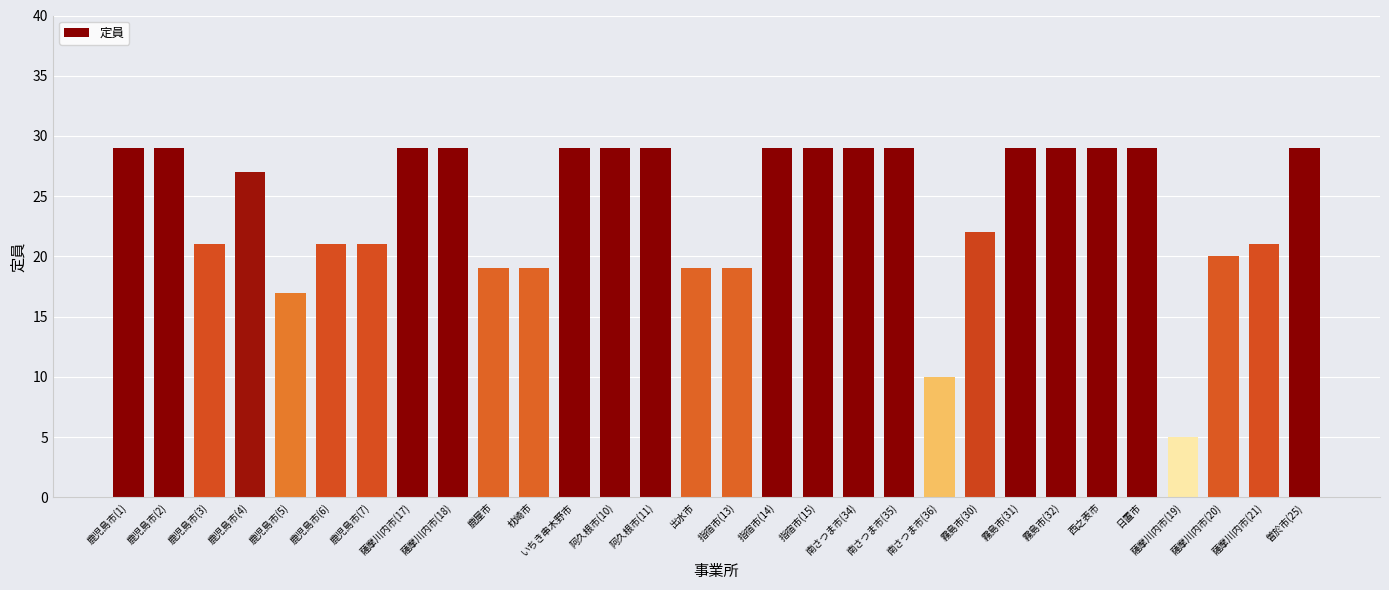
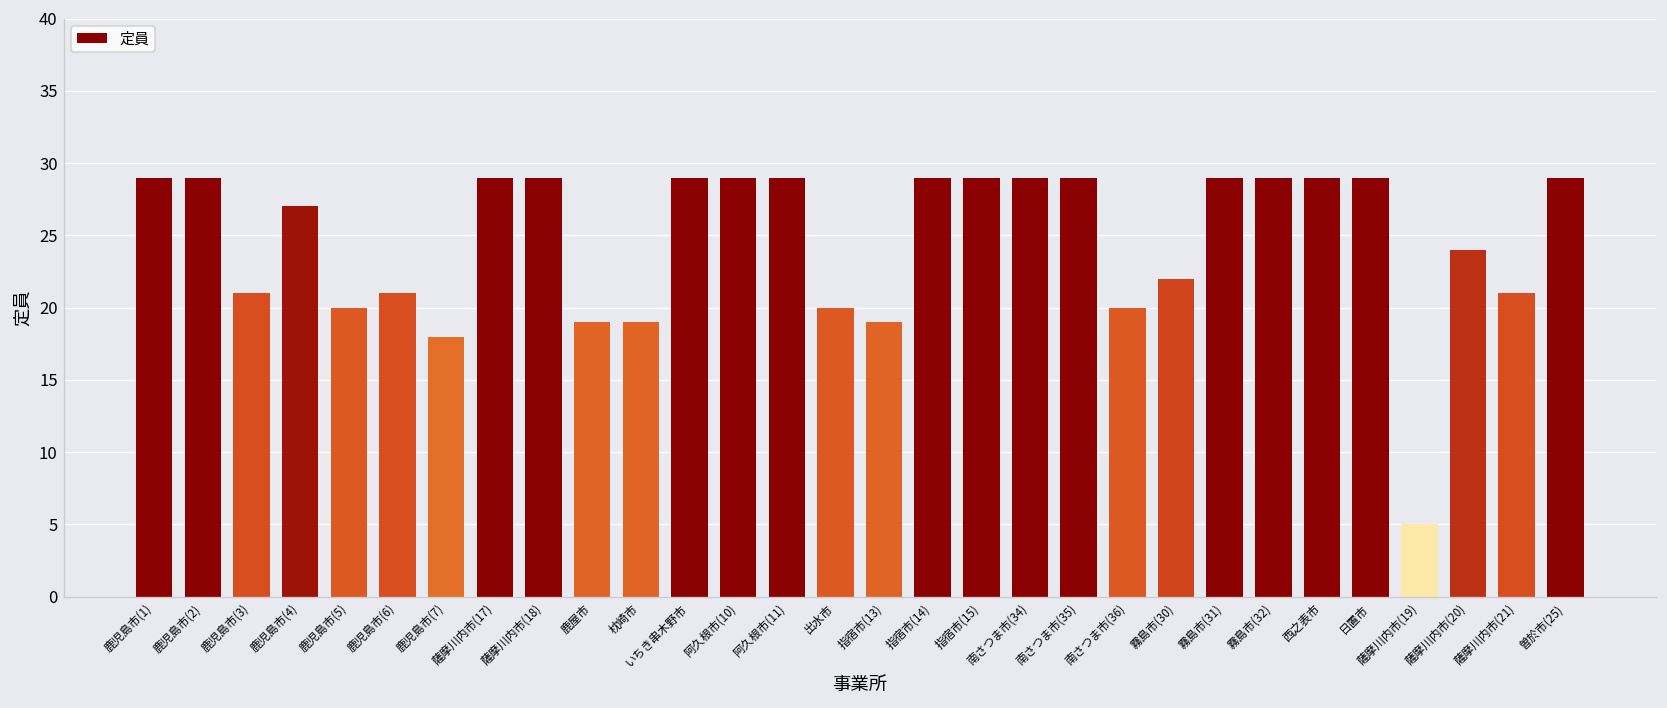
鹿児島市(5): 17 -> 20
鹿児島市(7): 21 -> 18
出水市: 19 -> 20
南さつま市(36): 10 -> 20
薩摩川内市(20): 20 -> 24
